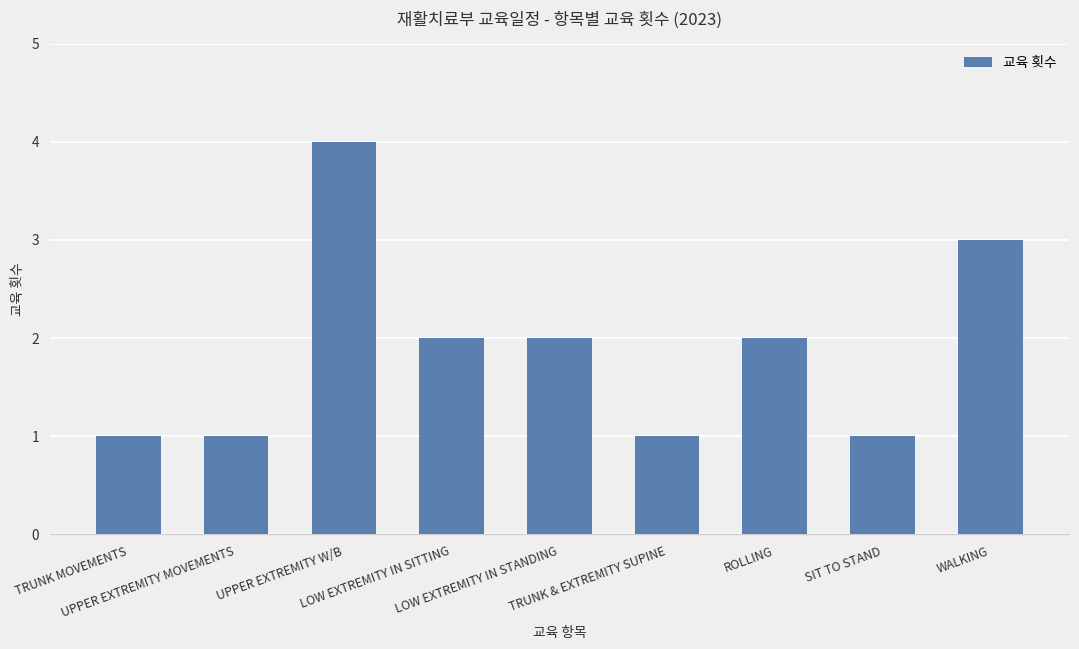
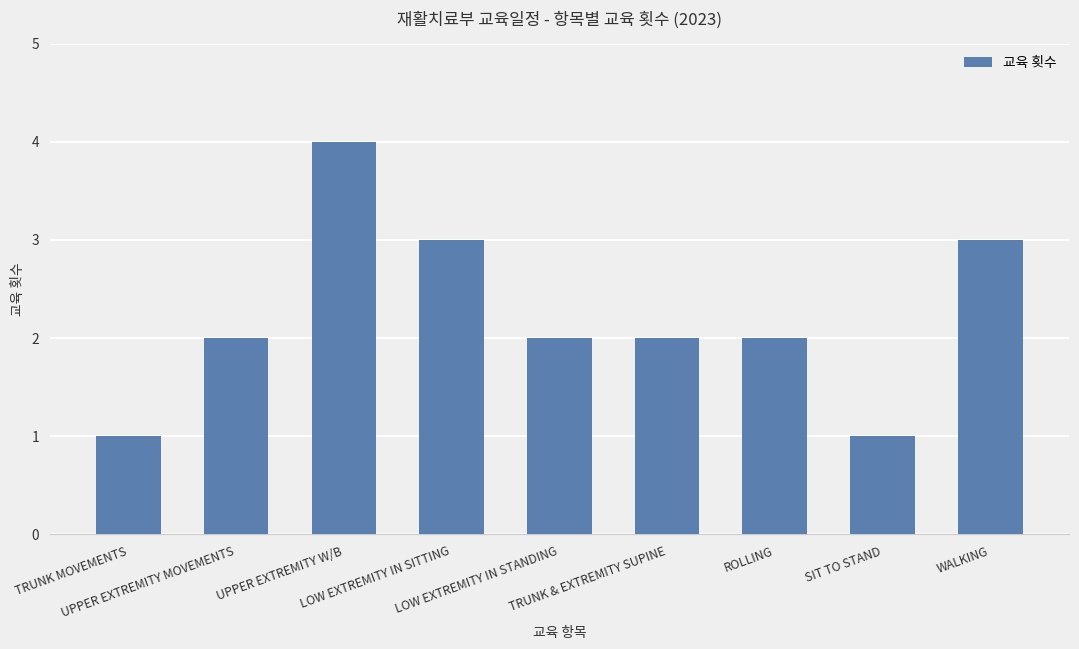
UPPER EXTREMITY MOVEMENTS: 1 -> 2
LOW EXTREMITY IN SITTING: 2 -> 3
TRUNK & EXTREMITY SUPINE: 1 -> 2
